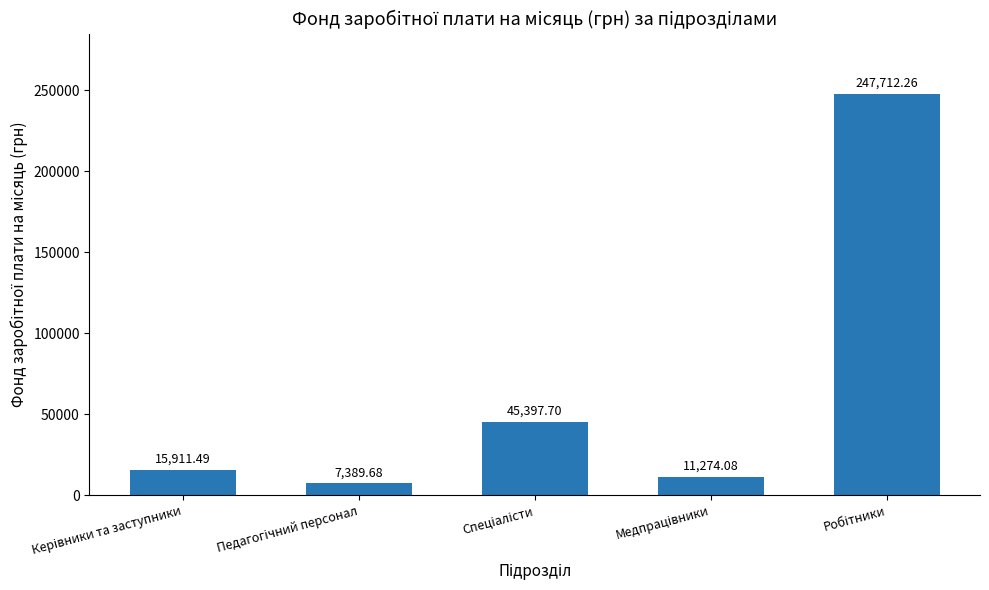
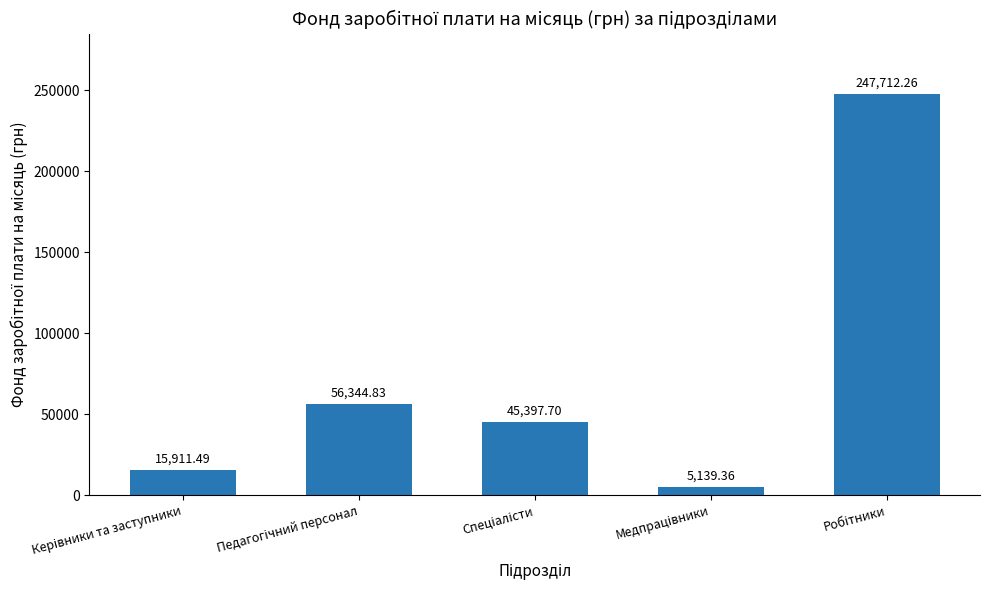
Педагогічний персонал: 7,389.68 -> 56,344.83
Медпрацівники: 11,274.08 -> 5,139.36
